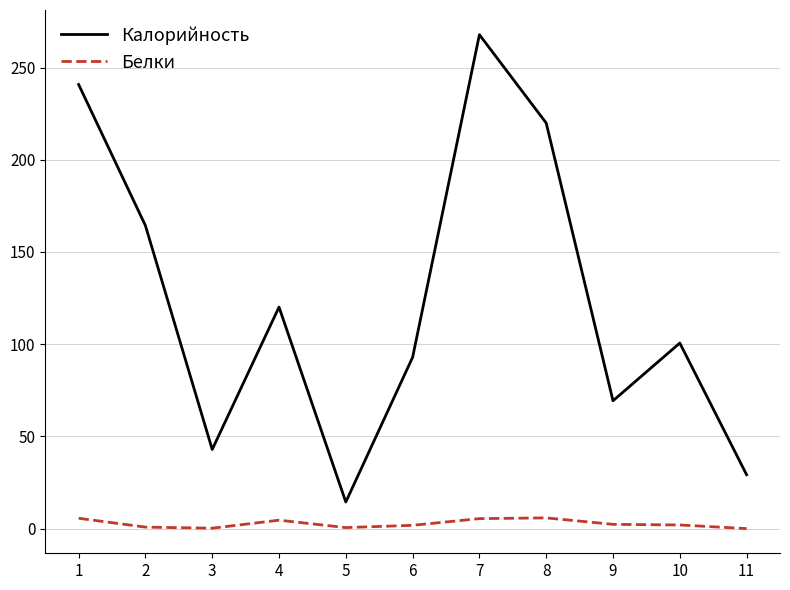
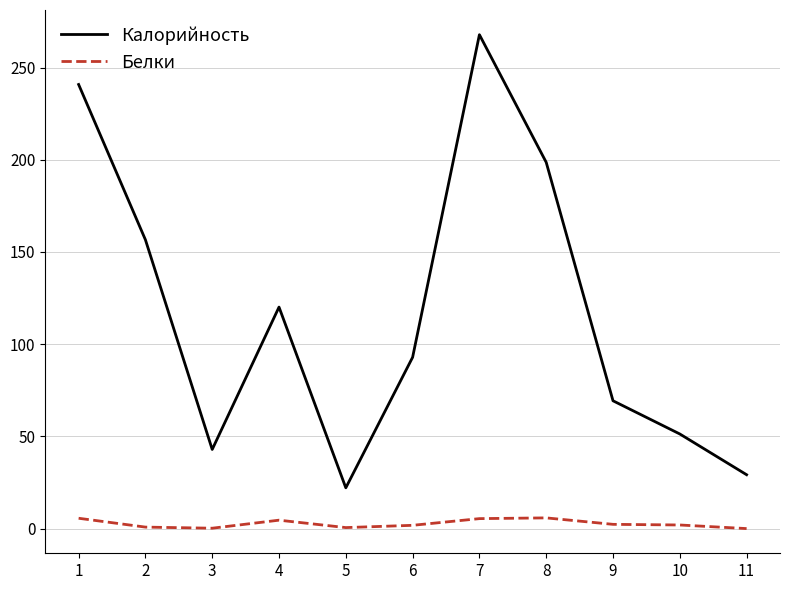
Калорийность, 2: 164 -> 157
Калорийность, 5: 14 -> 22
Калорийность, 8: 220 -> 199
Калорийность, 10: 101 -> 51
